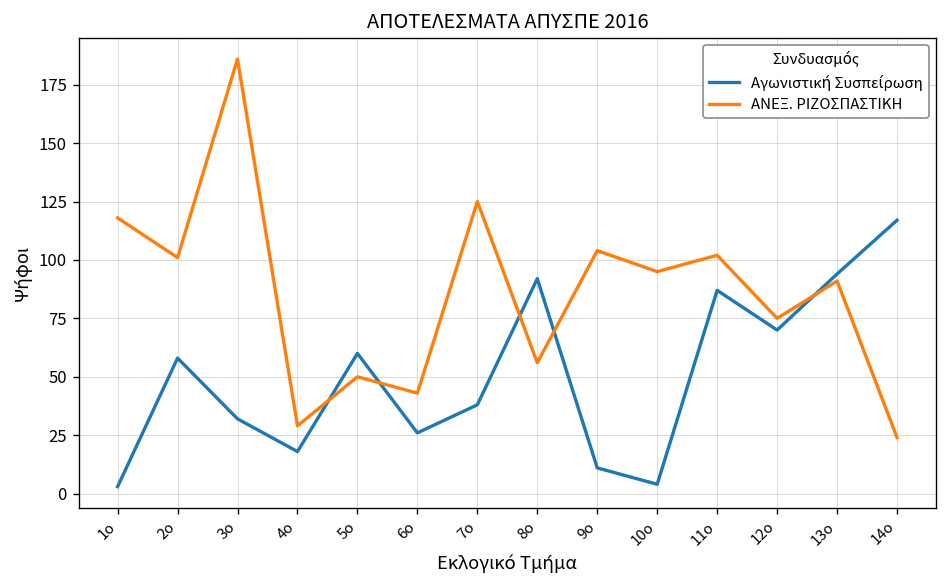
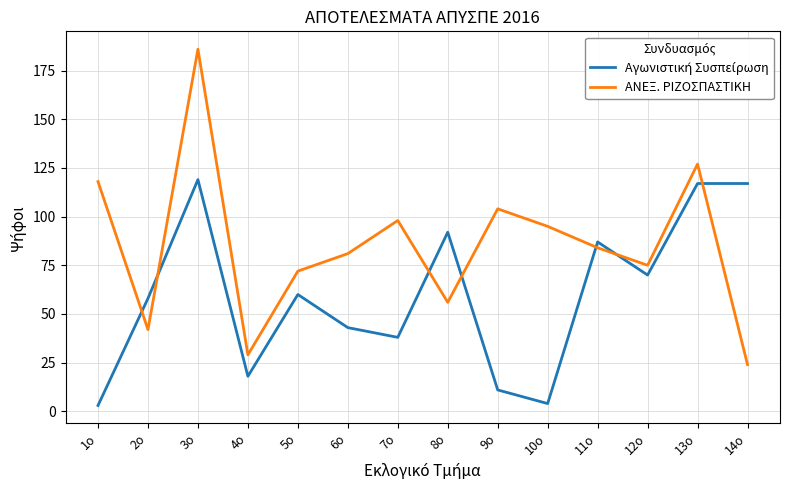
ΑΝΕΞ. ΡΙΖΟΣΠΑΣΤΙΚΗ, 2ο: 101 -> 42
Αγωνιστική Συσπείρωση, 3ο: 32 -> 119
ΑΝΕΞ. ΡΙΖΟΣΠΑΣΤΙΚΗ, 5ο: 50 -> 72
Αγωνιστική Συσπείρωση, 6ο: 26 -> 43
ΑΝΕΞ. ΡΙΖΟΣΠΑΣΤΙΚΗ, 6ο: 43 -> 81
ΑΝΕΞ. ΡΙΖΟΣΠΑΣΤΙΚΗ, 7ο: 125 -> 98
ΑΝΕΞ. ΡΙΖΟΣΠΑΣΤΙΚΗ, 11ο: 102 -> 84
Αγωνιστική Συσπείρωση, 13ο: 94 -> 117
ΑΝΕΞ. ΡΙΖΟΣΠΑΣΤΙΚΗ, 13ο: 91 -> 127
